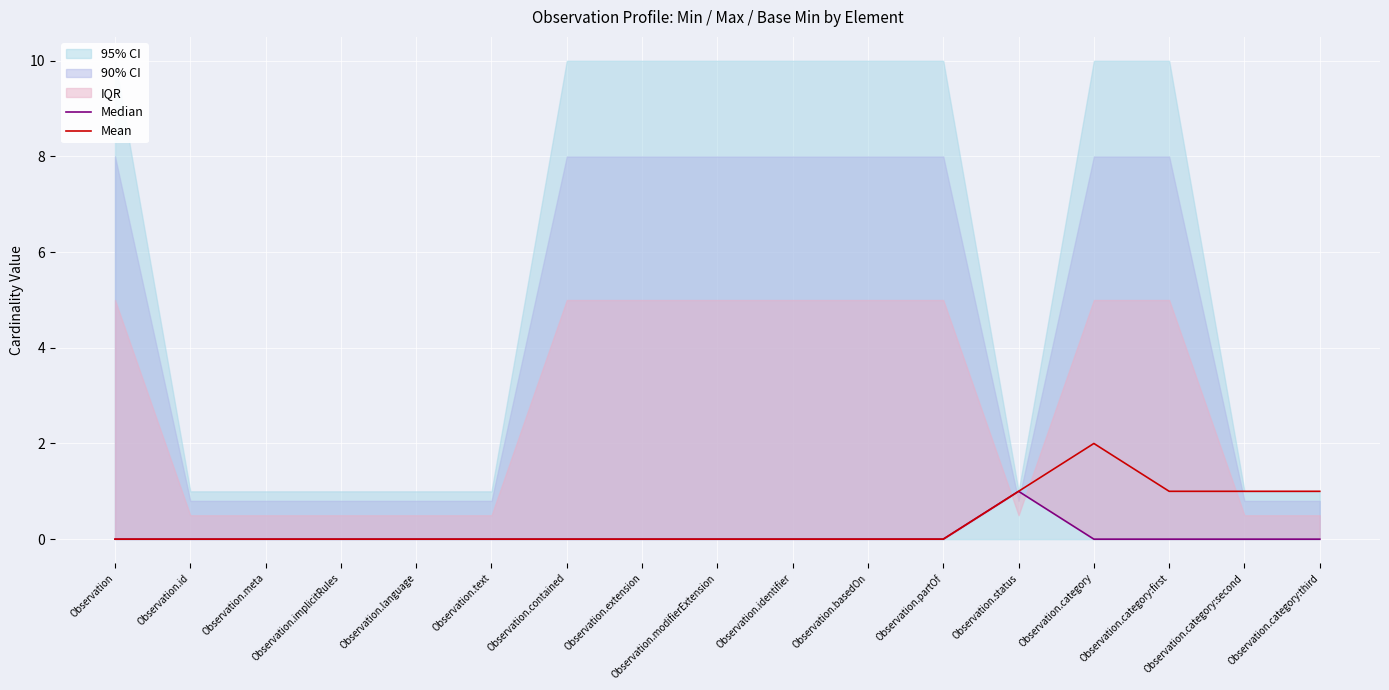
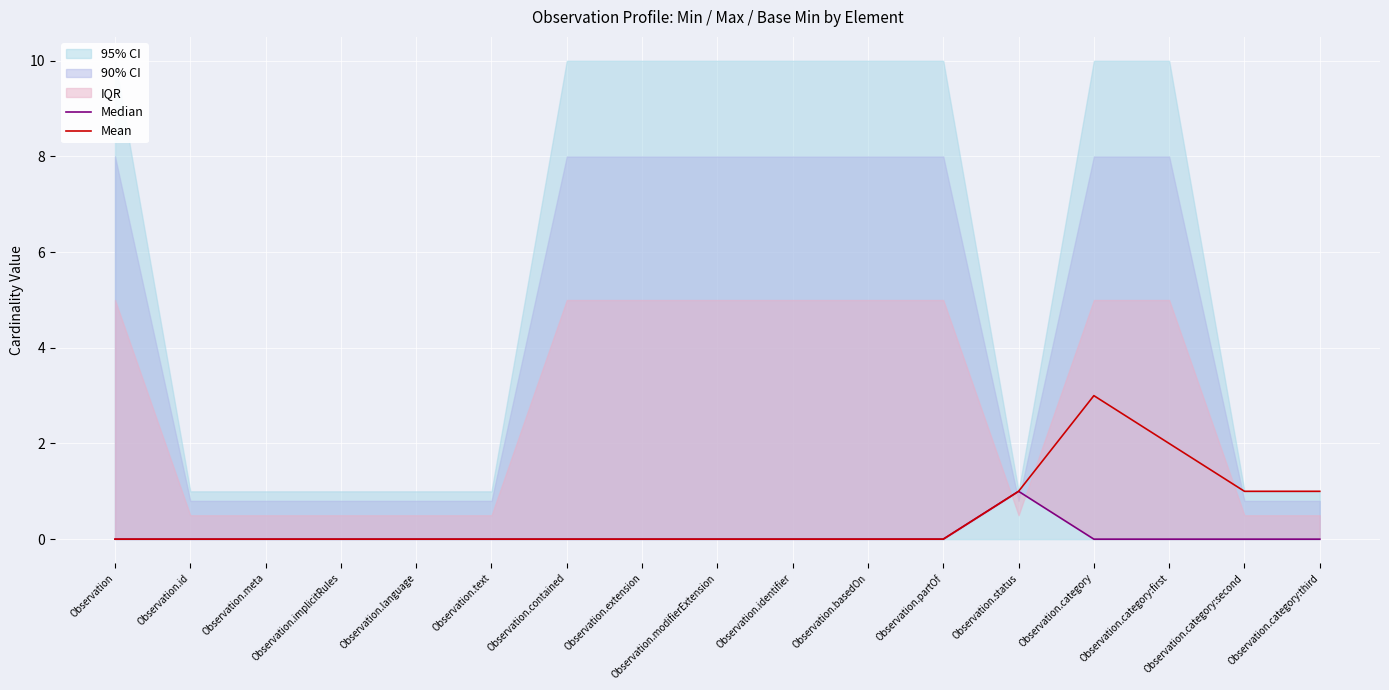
Mean, Observation.category: 2 -> 3
Mean, Observation.category:first: 1 -> 2
